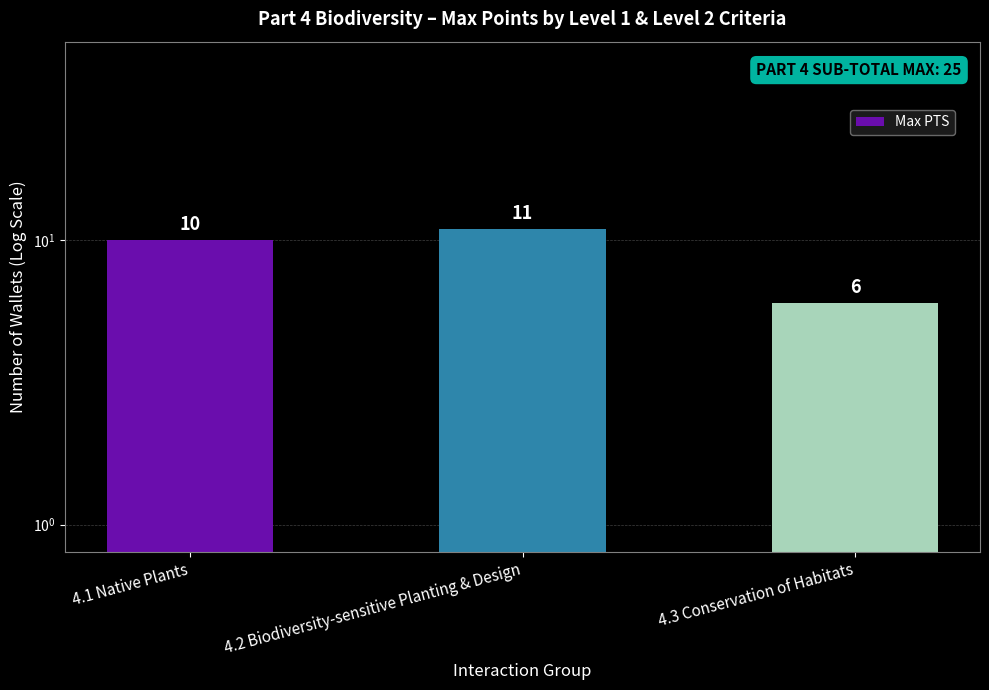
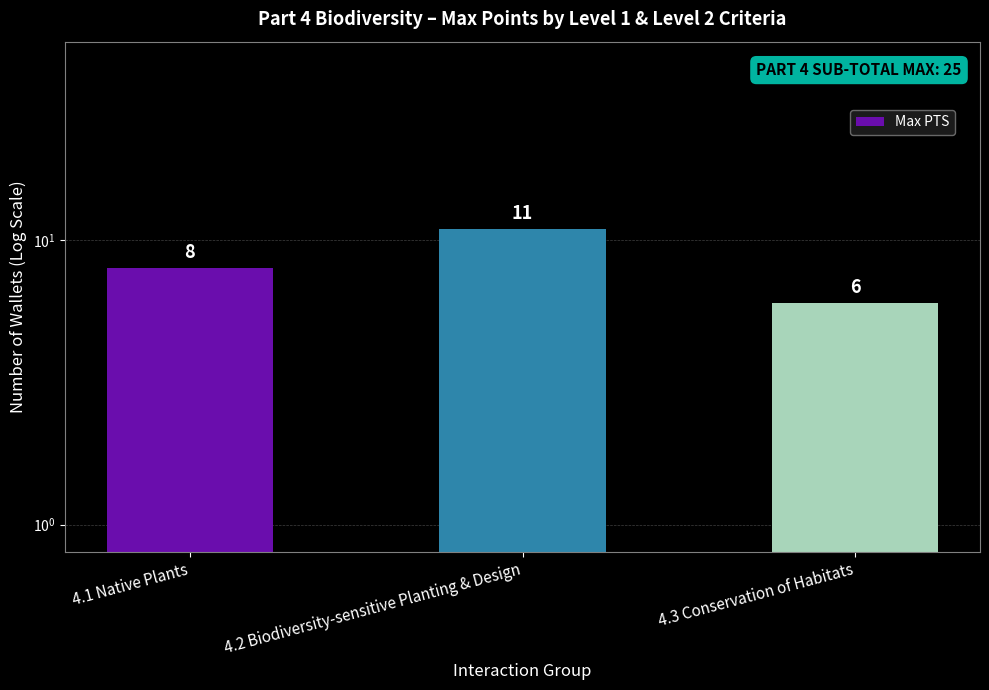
4.1 Native Plants: 10 -> 8
